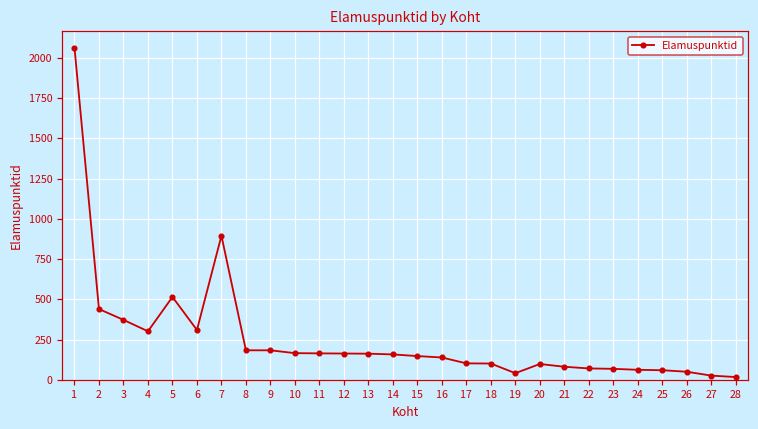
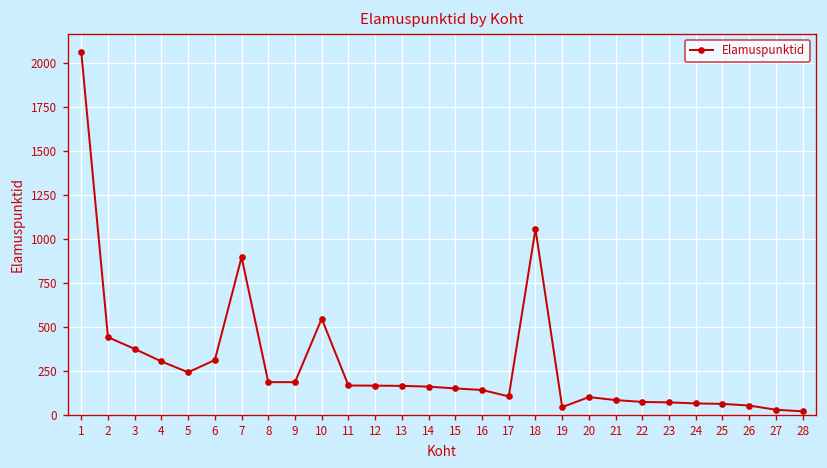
5: 520 -> 240
10: 170 -> 550
18: 100 -> 1060
